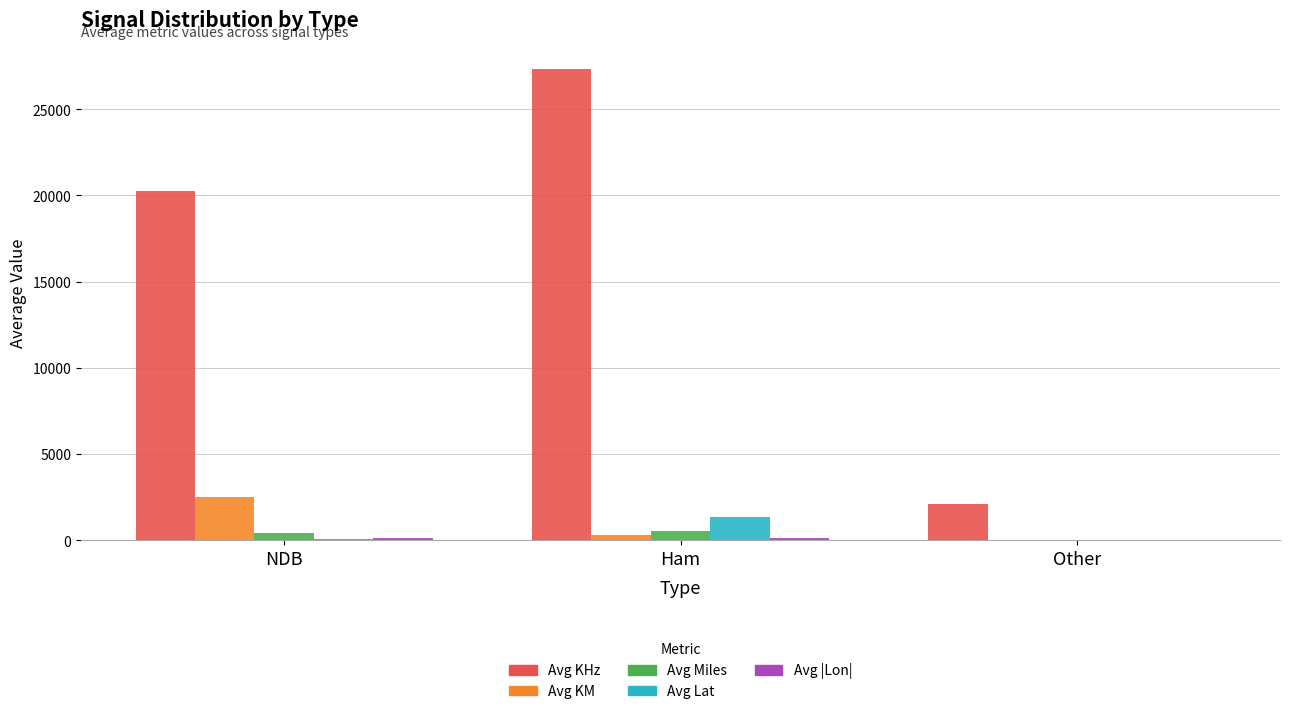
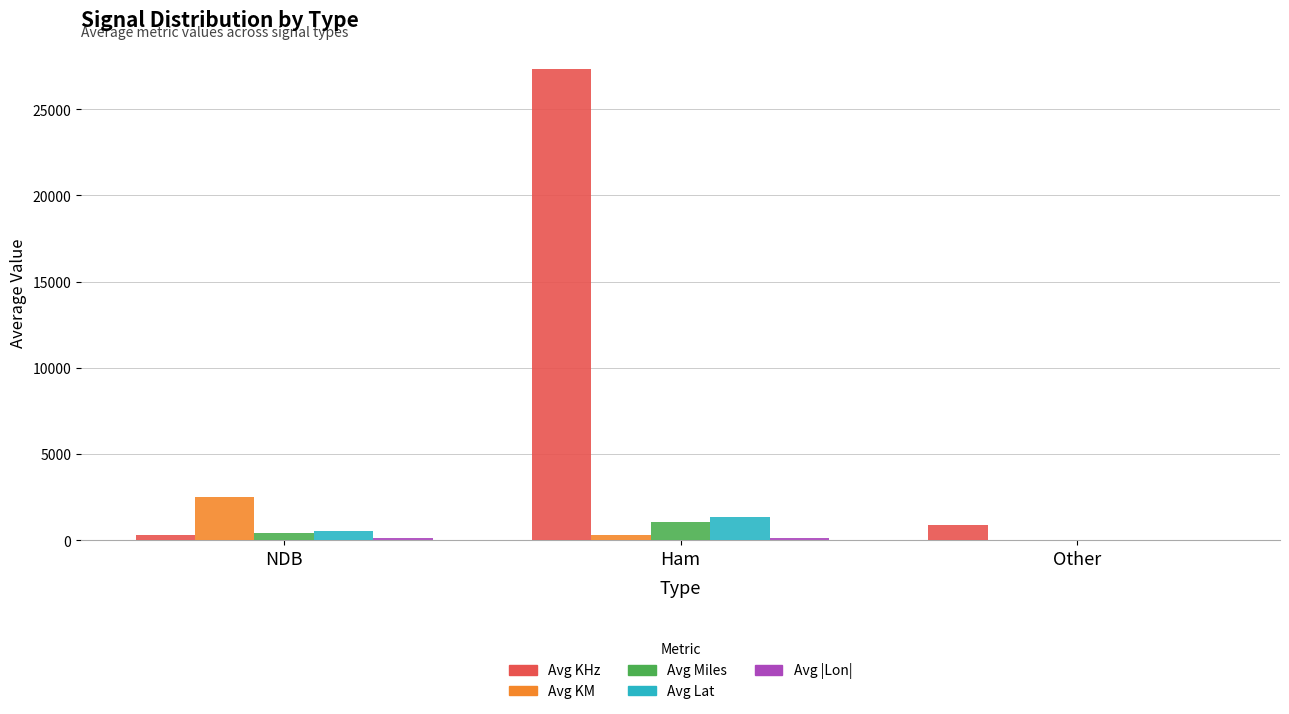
Avg KHz, NDB: 20300 -> 300
Avg Lat, NDB: 0 -> 500
Avg Miles, Ham: 500 -> 1000
Avg KHz, Other: 2100 -> 900
